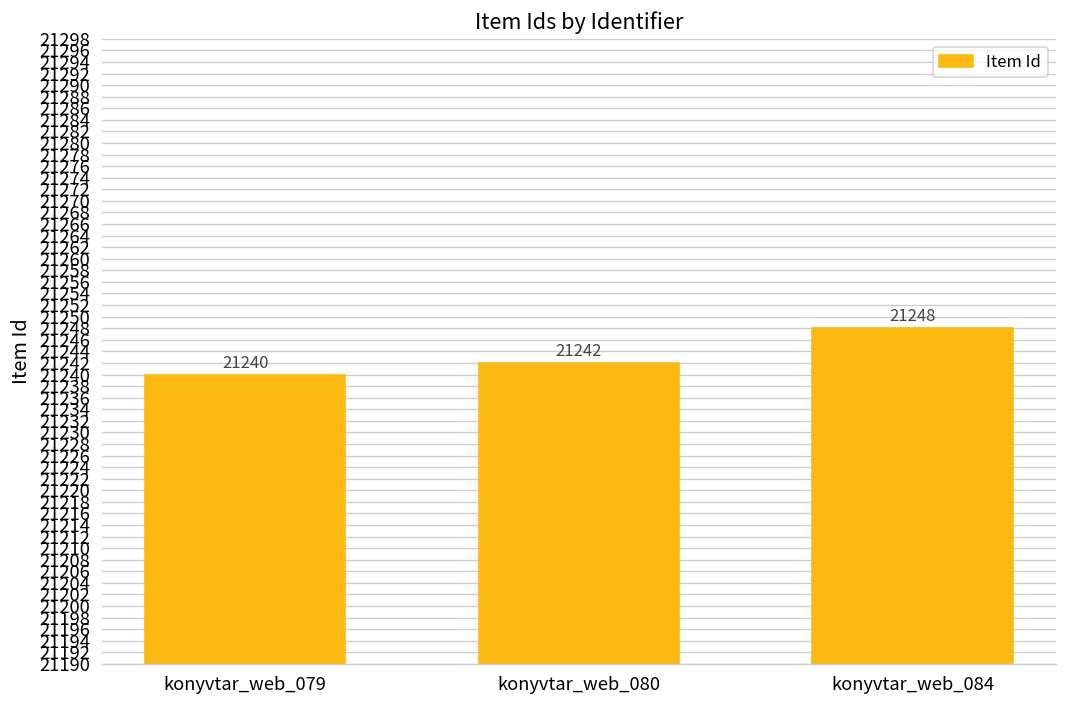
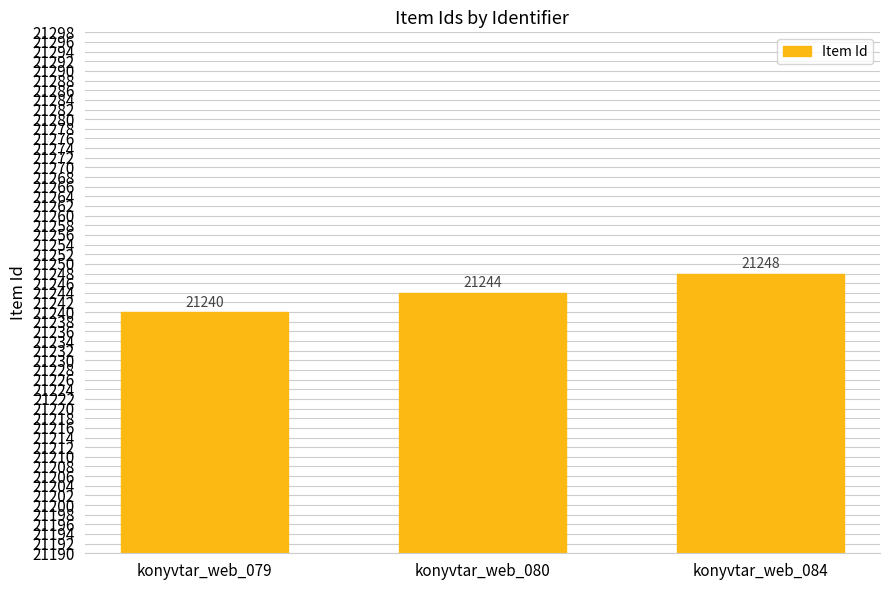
konyvtar_web_080: 21242 -> 21244
